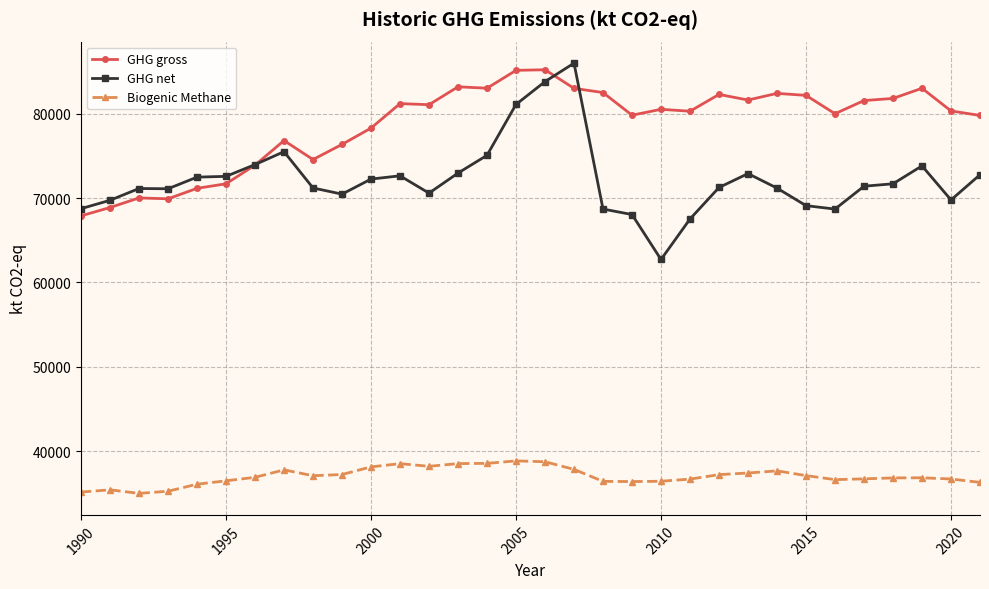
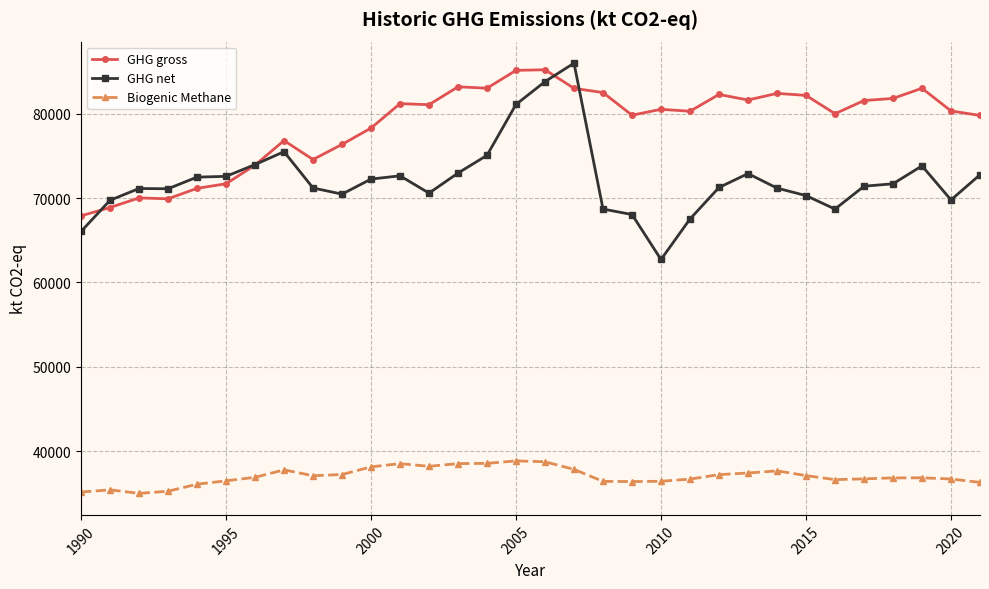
GHG net, 1990: 69000 -> 66000
GHG net, 2015: 69000 -> 70000
